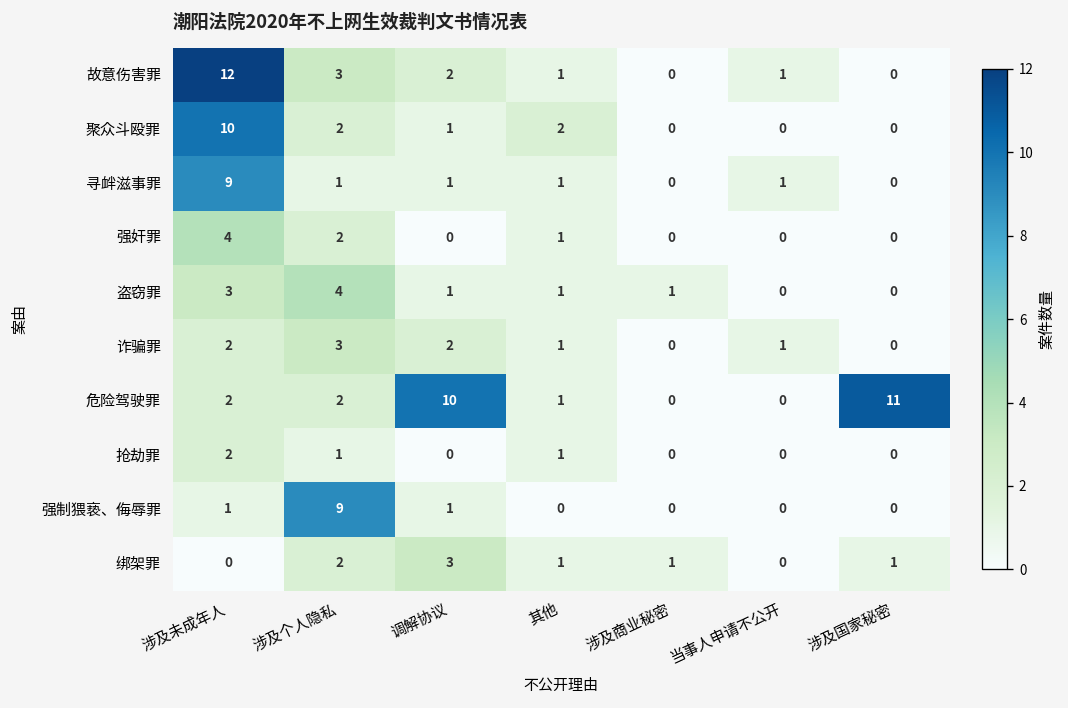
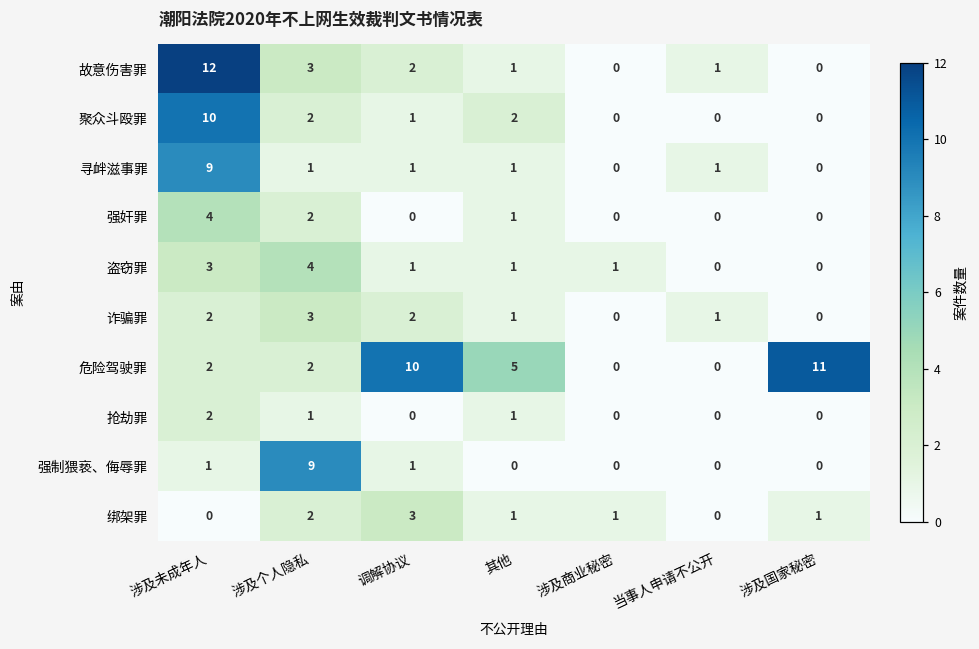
危险驾驶罪, 其他: 1 -> 5
